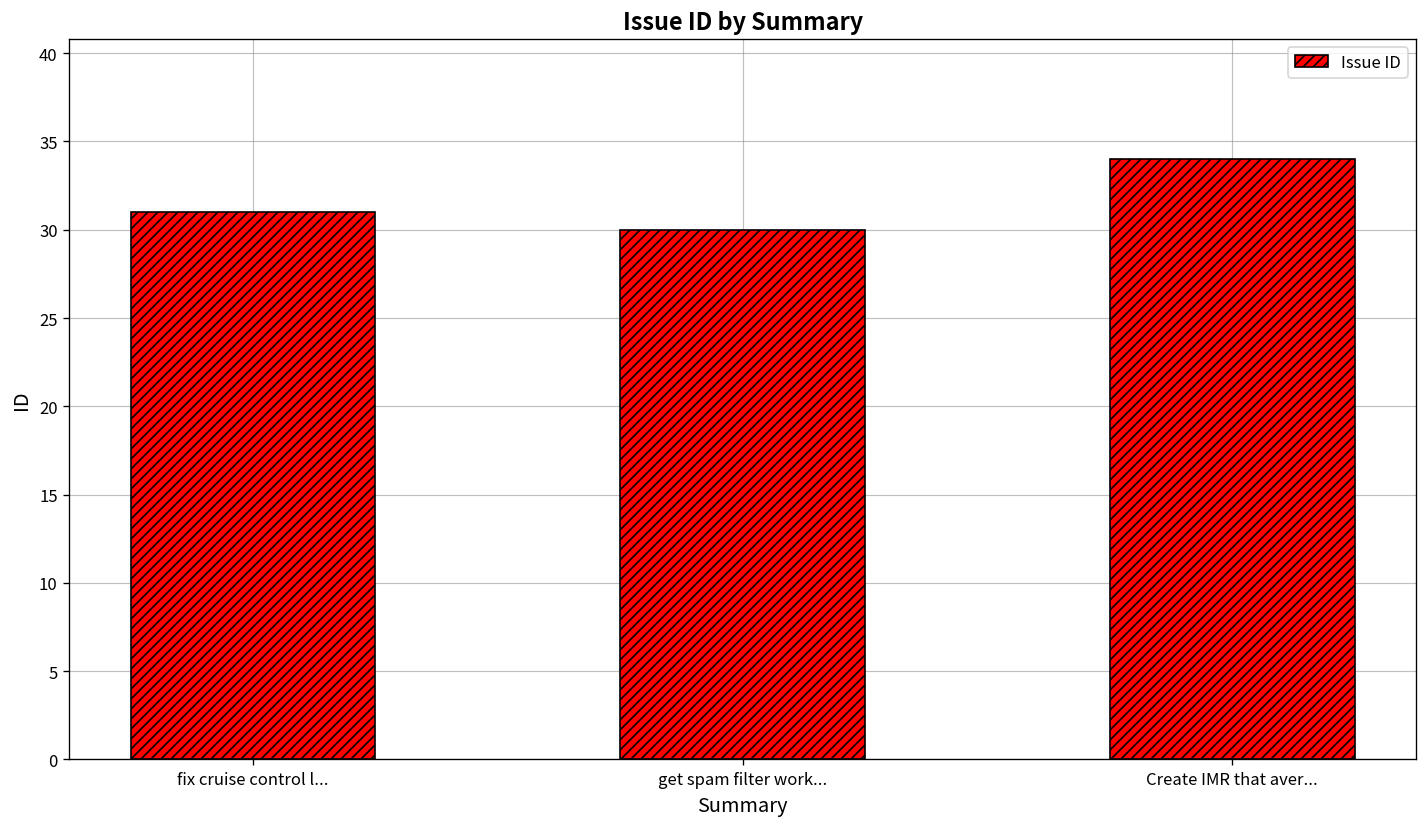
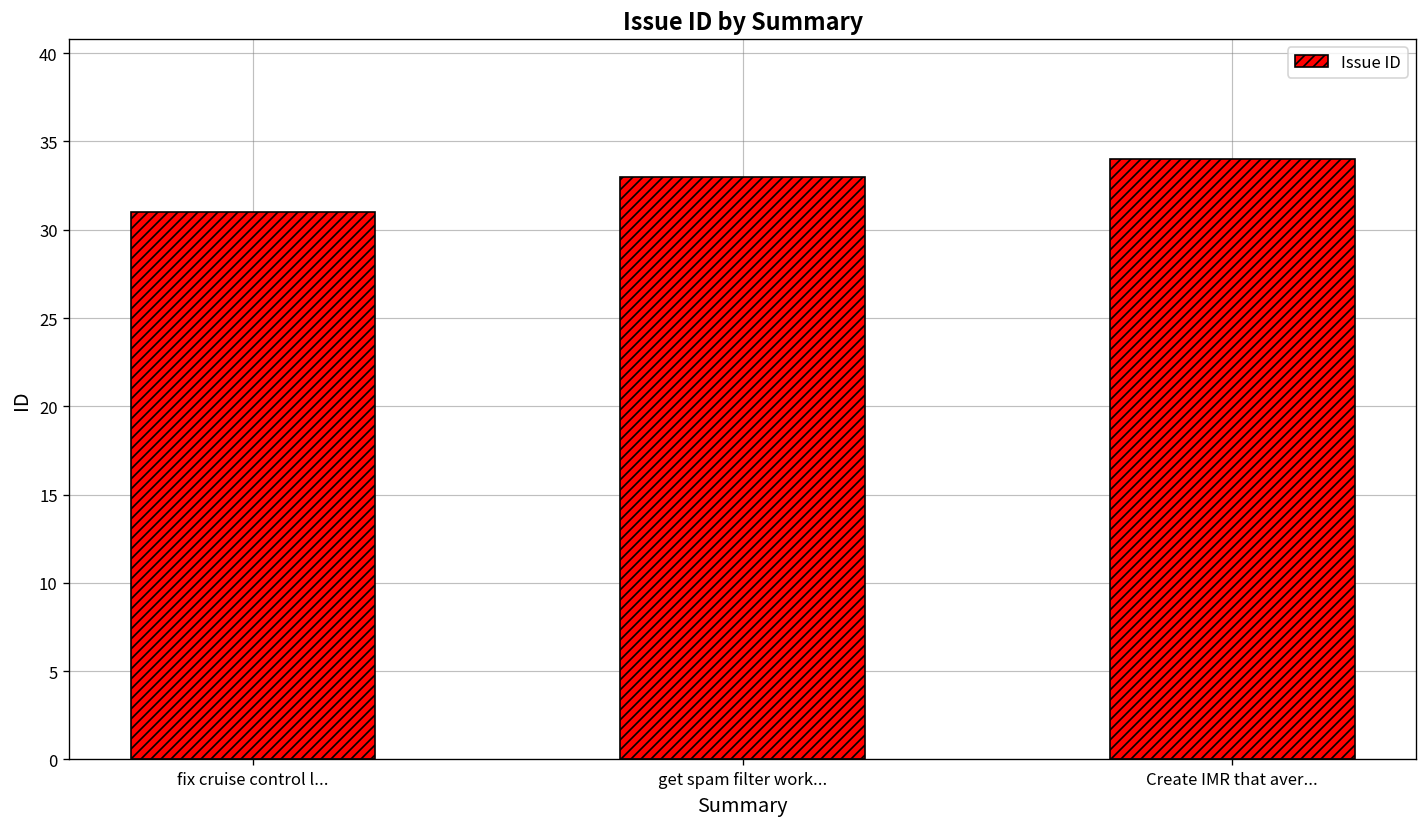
get spam filter work...: 30 -> 33
